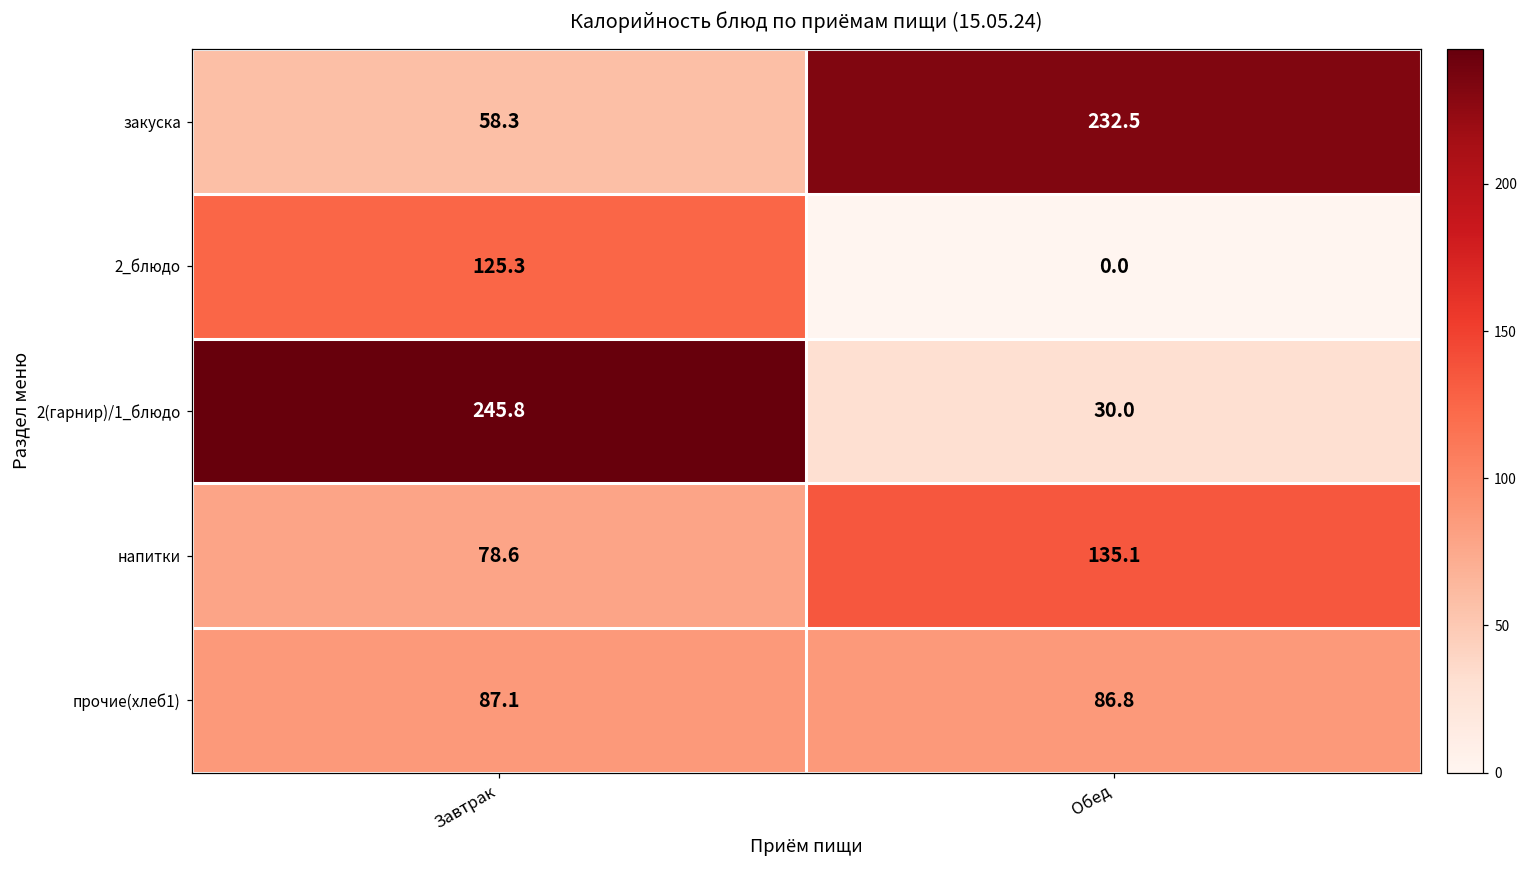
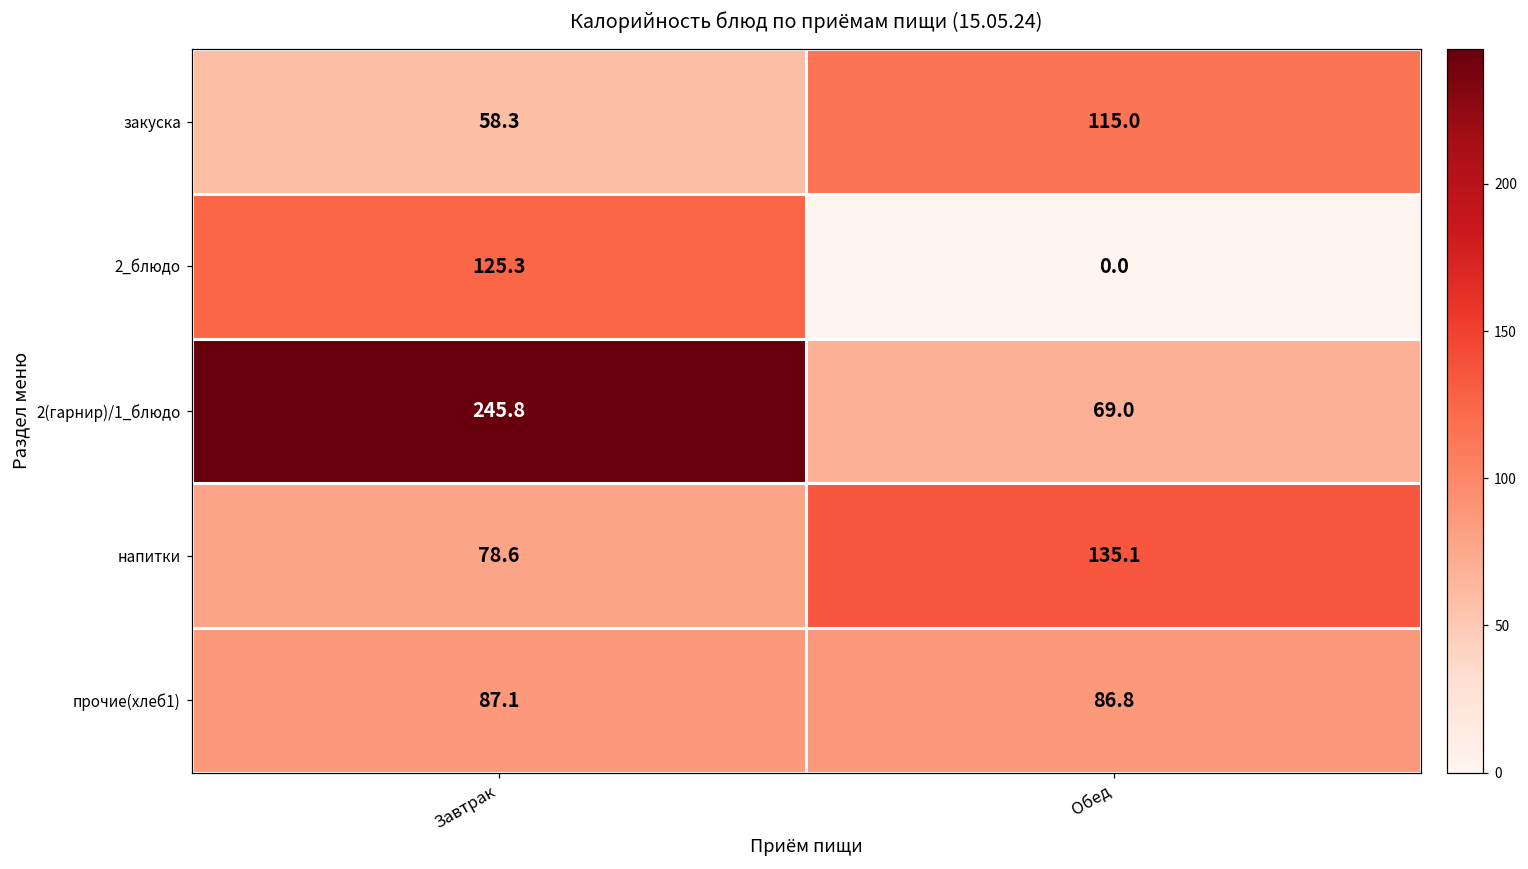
закуска, Обед: 232.5 -> 115.0
2(гарнир)/1_блюдо, Обед: 30.0 -> 69.0
